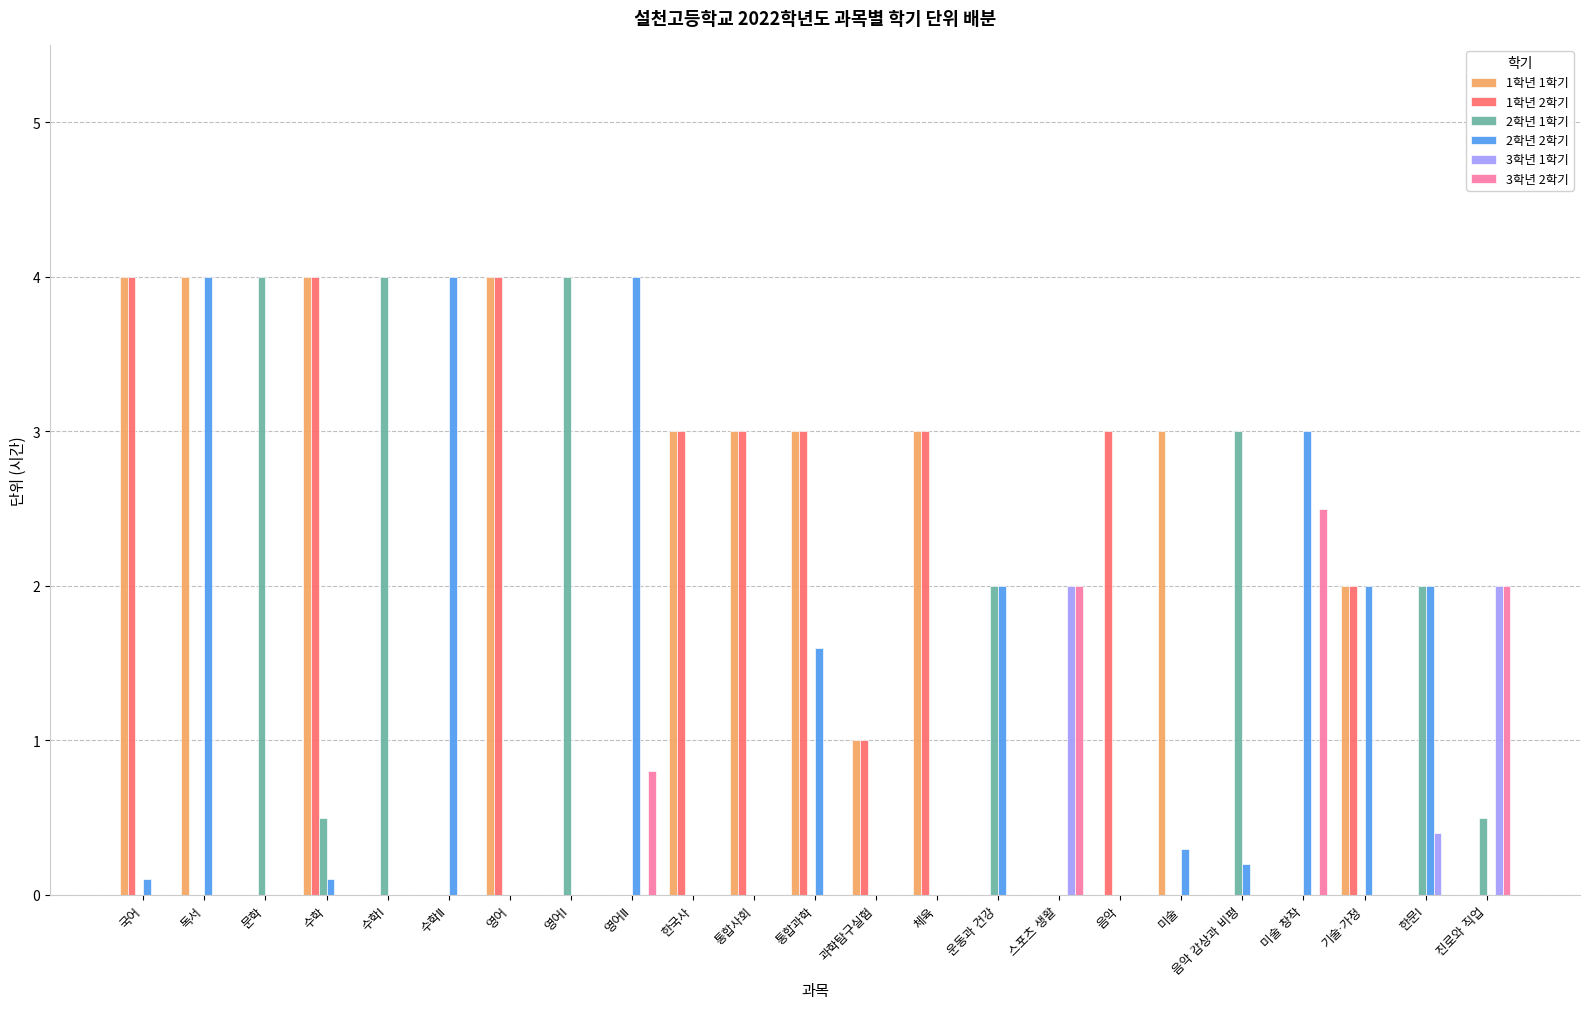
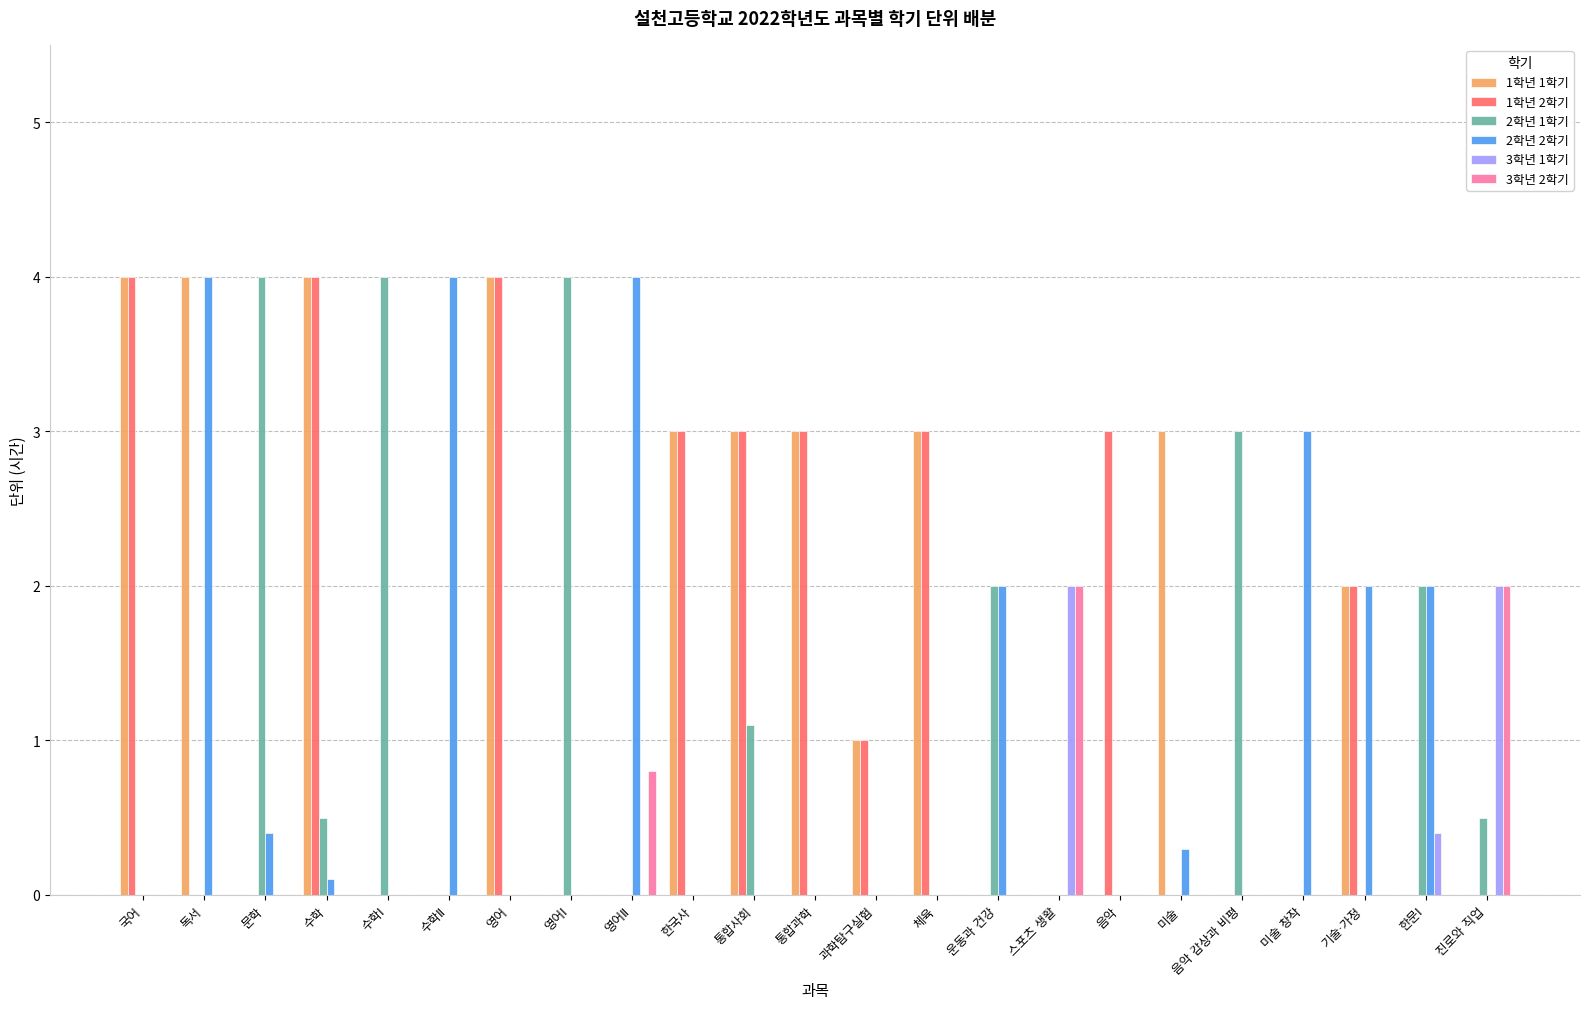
2학년 2학기, 국어: 0.1 -> 0.0
2학년 2학기, 문학: 0.0 -> 0.4
2학년 1학기, 통합사회: 0.0 -> 1.1
2학년 2학기, 통합과학: 1.6 -> 0.0
2학년 2학기, 음악 감상과 비평: 0.2 -> 0.0
3학년 2학기, 미술 창작: 2.5 -> 0.0
